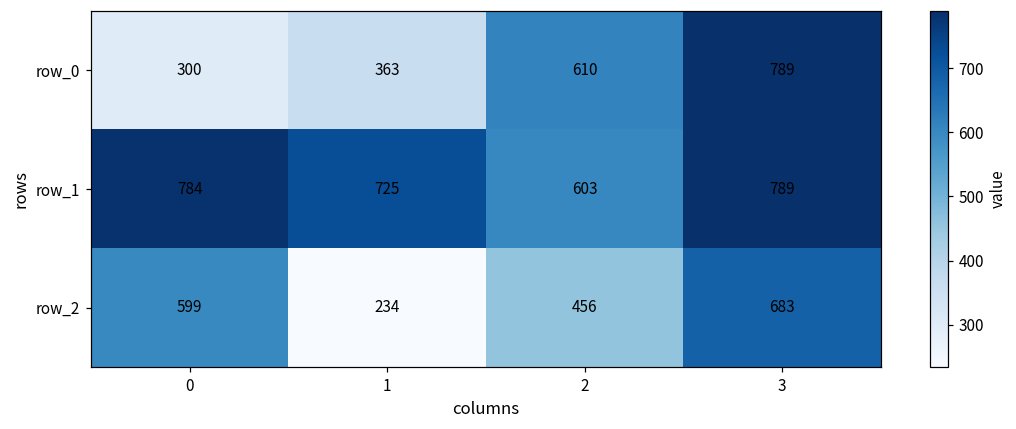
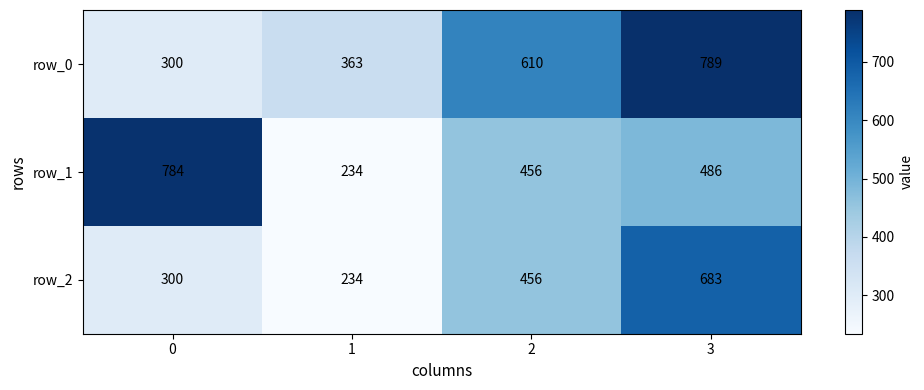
row_1, 1: 725 -> 234
row_1, 2: 603 -> 456
row_1, 3: 789 -> 486
row_2, 0: 599 -> 300
